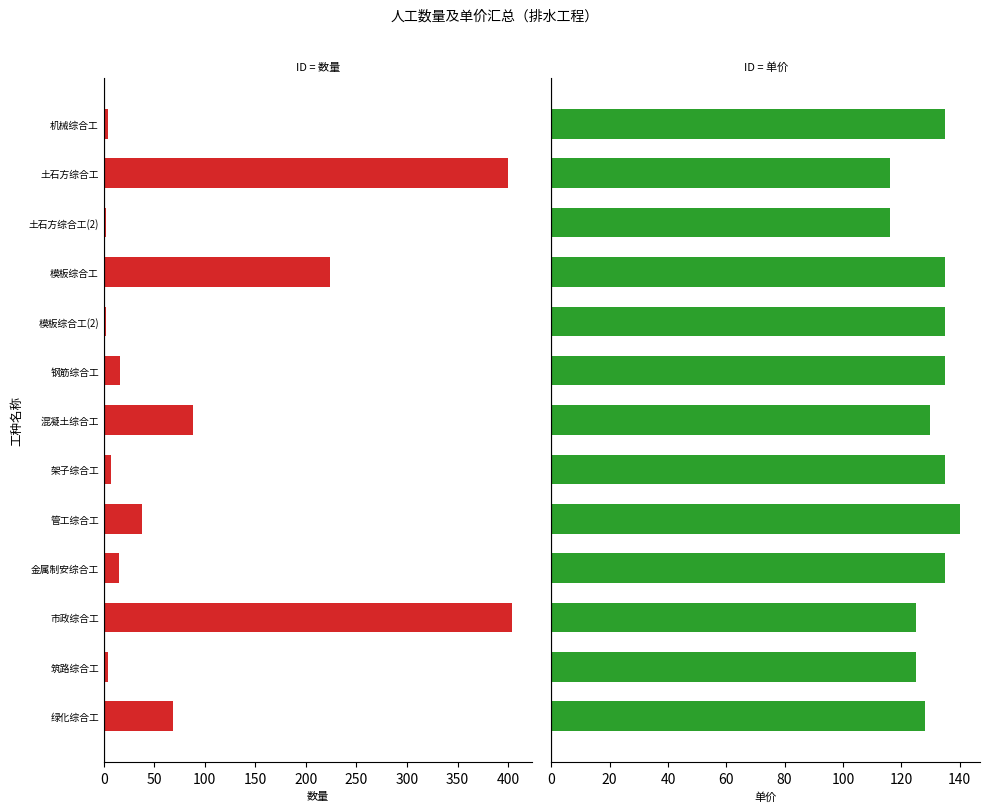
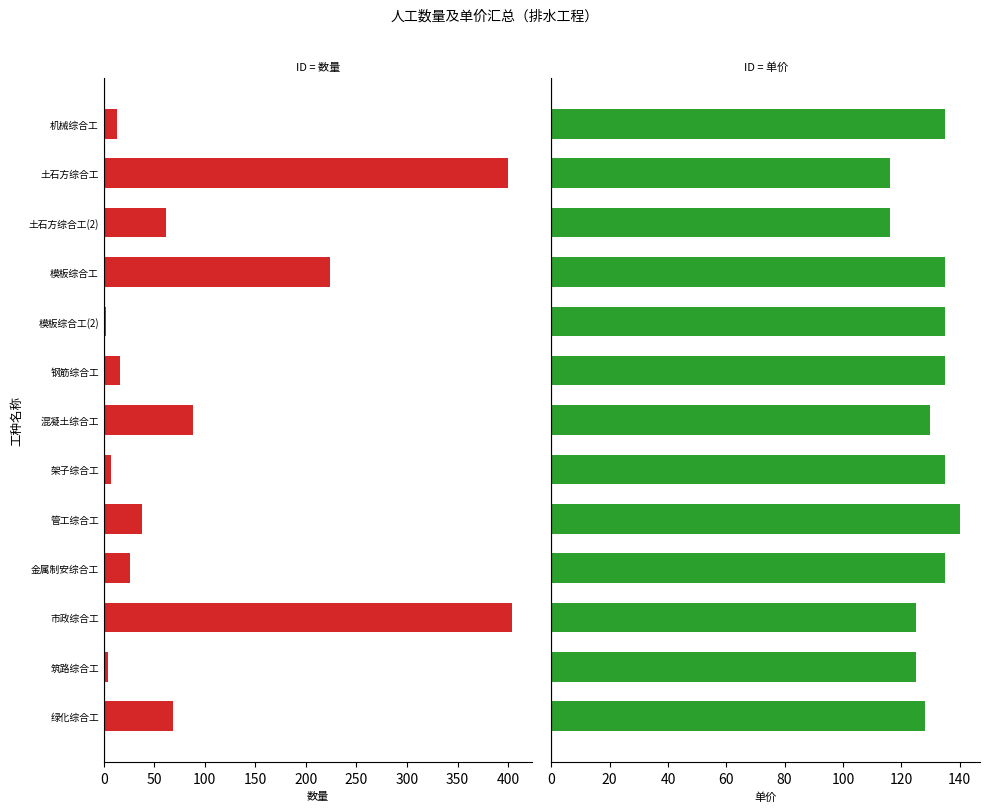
ID = 数量, 机械综合工: 4 -> 13
ID = 数量, 土石方综合工(2): 3 -> 62
ID = 数量, 金属制安综合工: 15 -> 26
